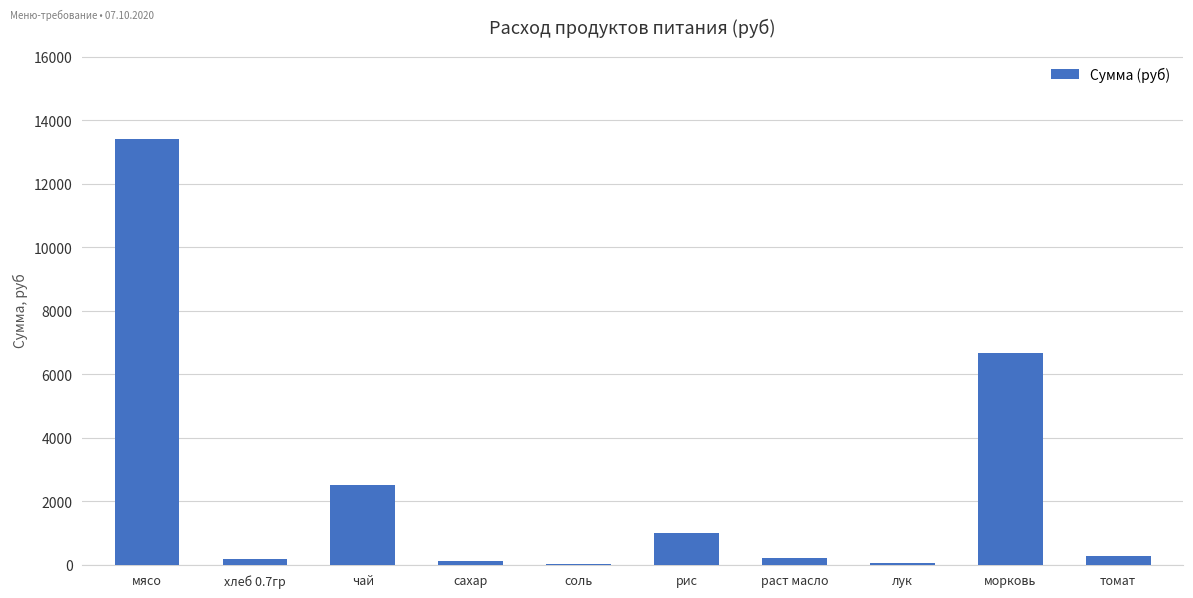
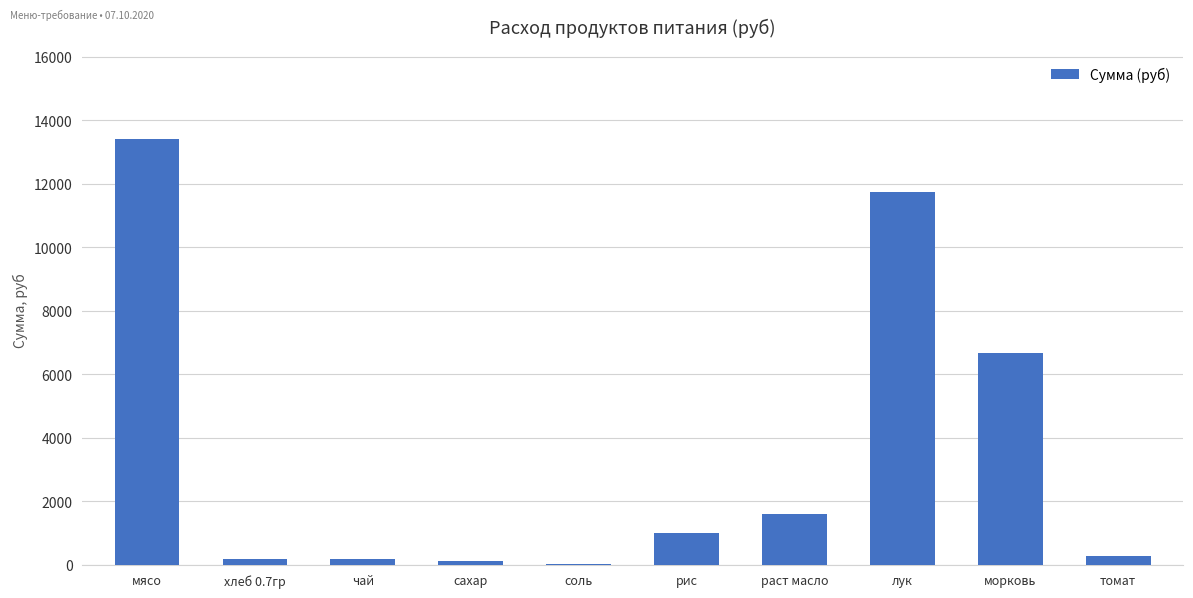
чай: 2500 -> 200
раст масло: 200 -> 1600
лук: 100 -> 11700
